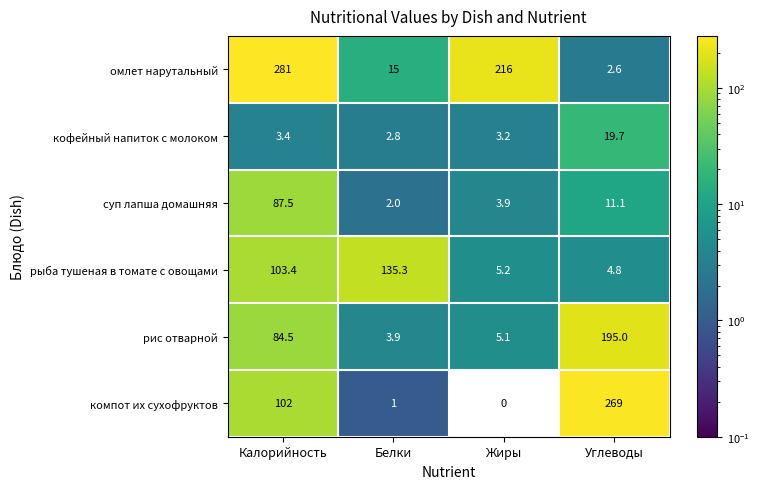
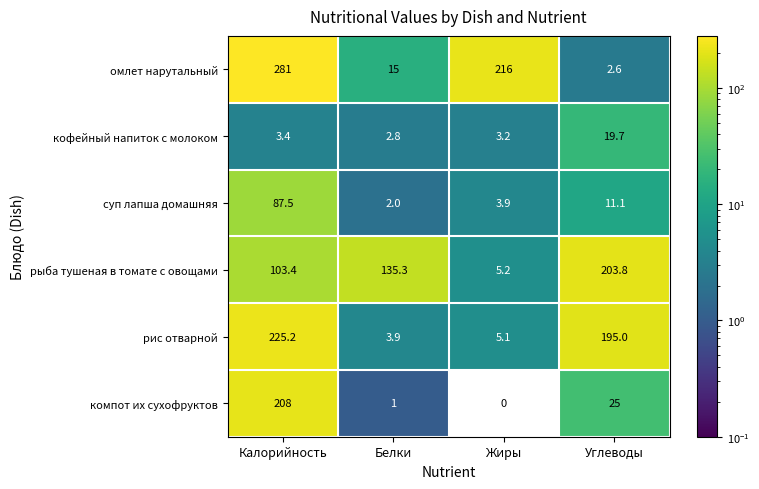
рыба тушеная в томате с овощами, Углеводы: 4.8 -> 203.8
рис отварной, Калорийность: 84.5 -> 225.2
компот их сухофруктов, Калорийность: 102 -> 208
компот их сухофруктов, Углеводы: 269 -> 25
